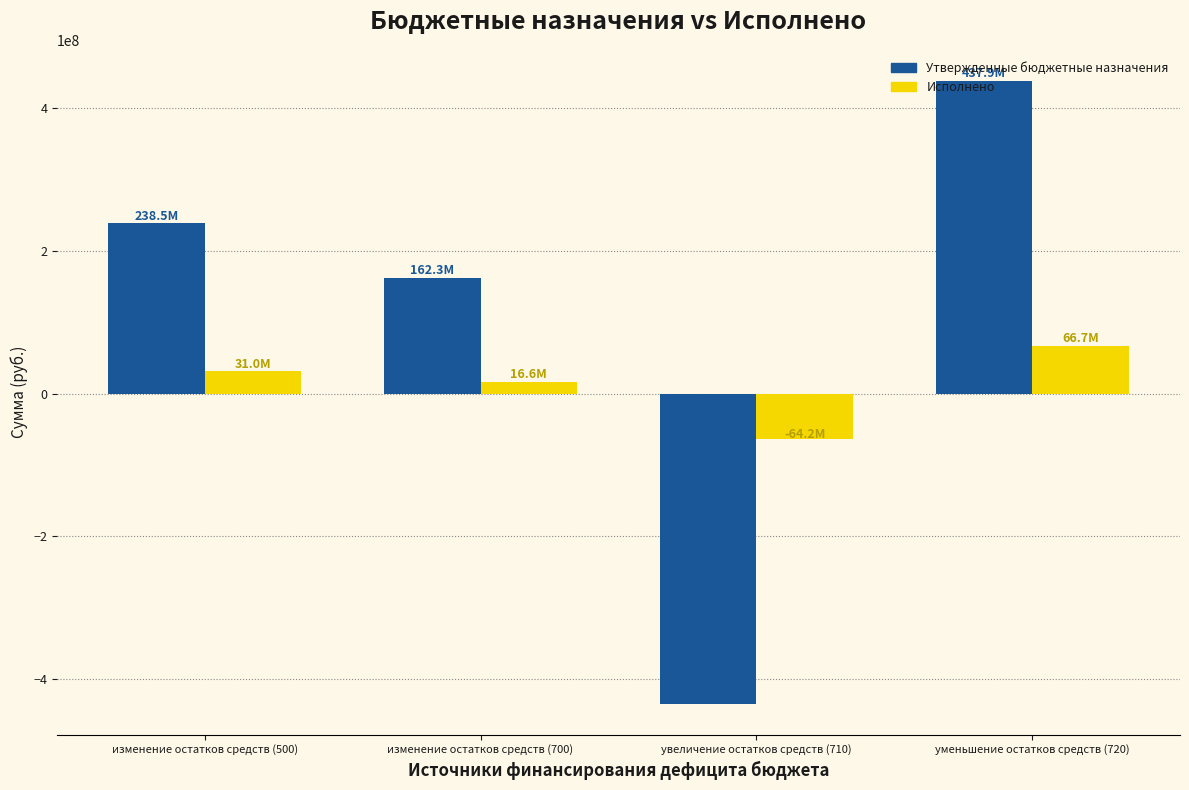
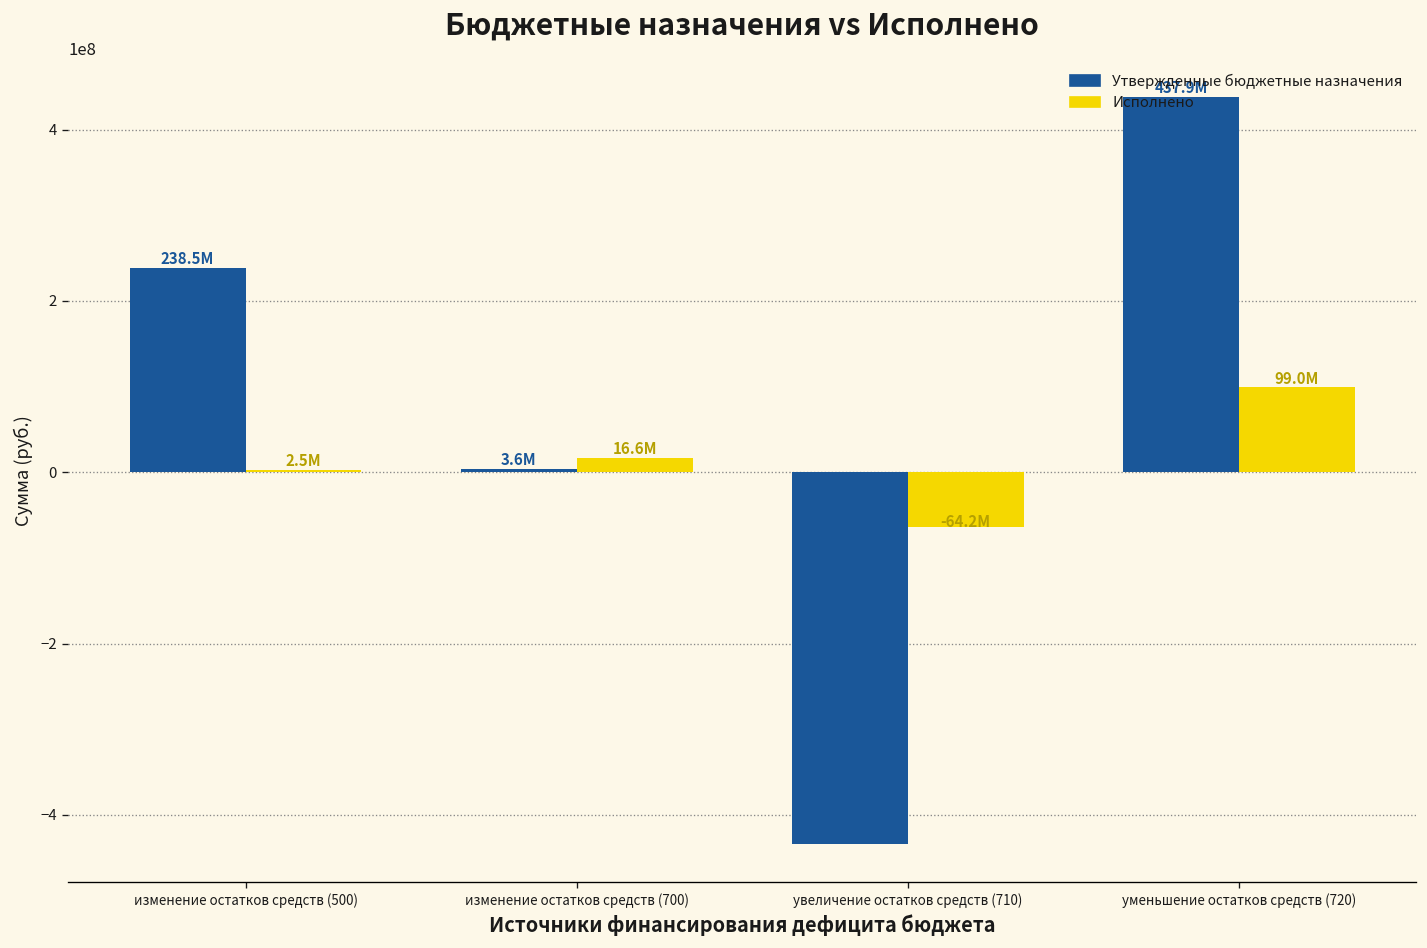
Исполнено, изменение остатков средств (500): 31.0М -> 2.5М
Утвержденные бюджетные назначения, изменение остатков средств (700): 162.3М -> 3.6М
Исполнено, уменьшение остатков средств (720): 66.7М -> 99.0М
